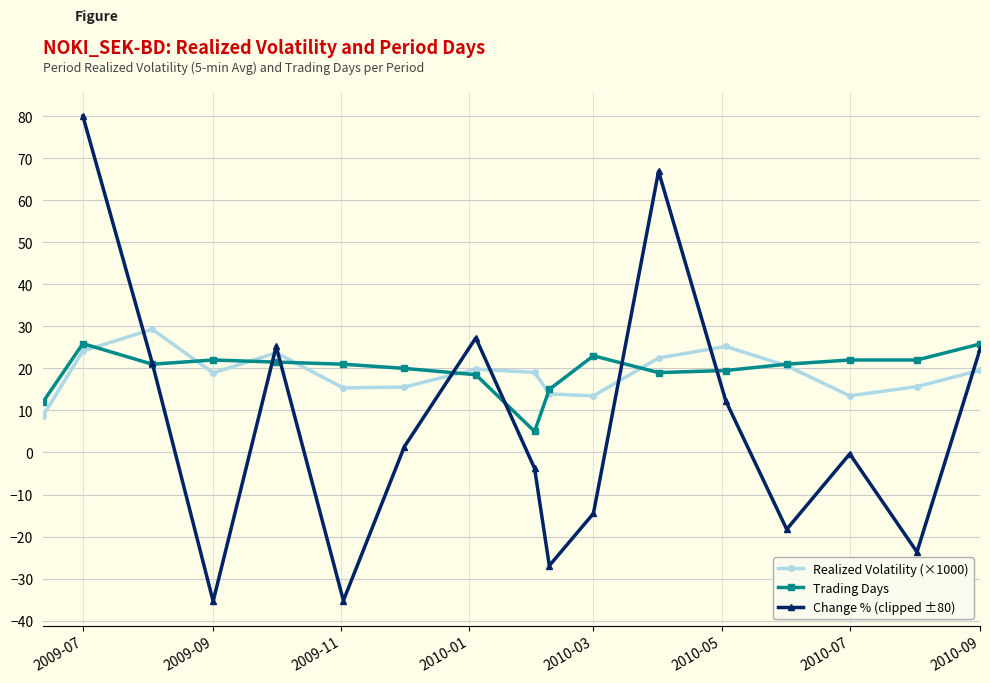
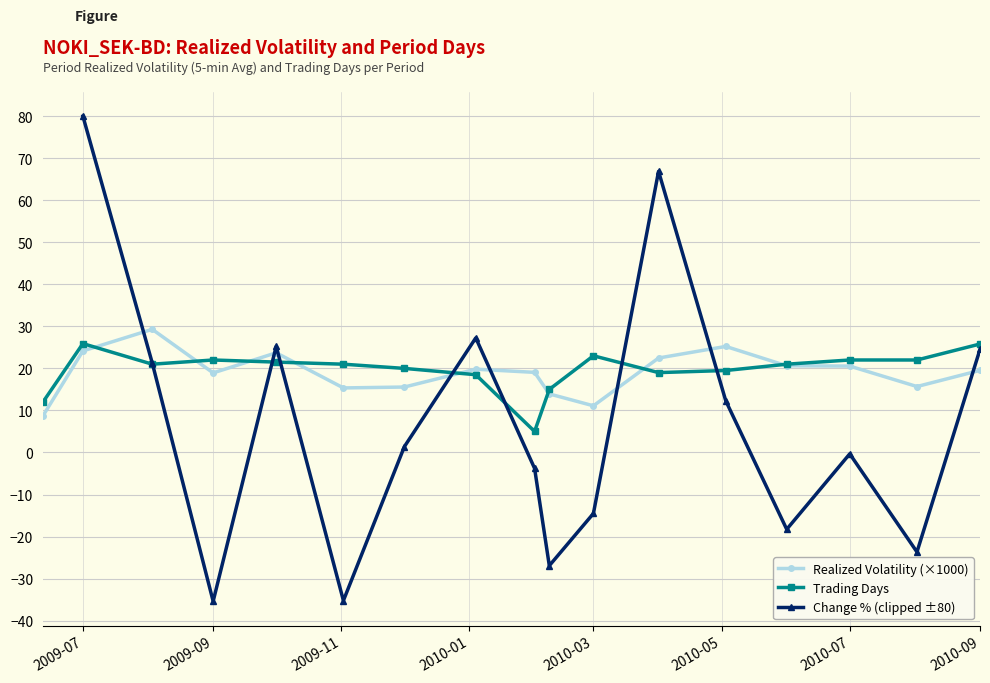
Realized Volatility (×1000), 2010-03: 13 -> 11
Realized Volatility (×1000), 2010-07: 13 -> 21
